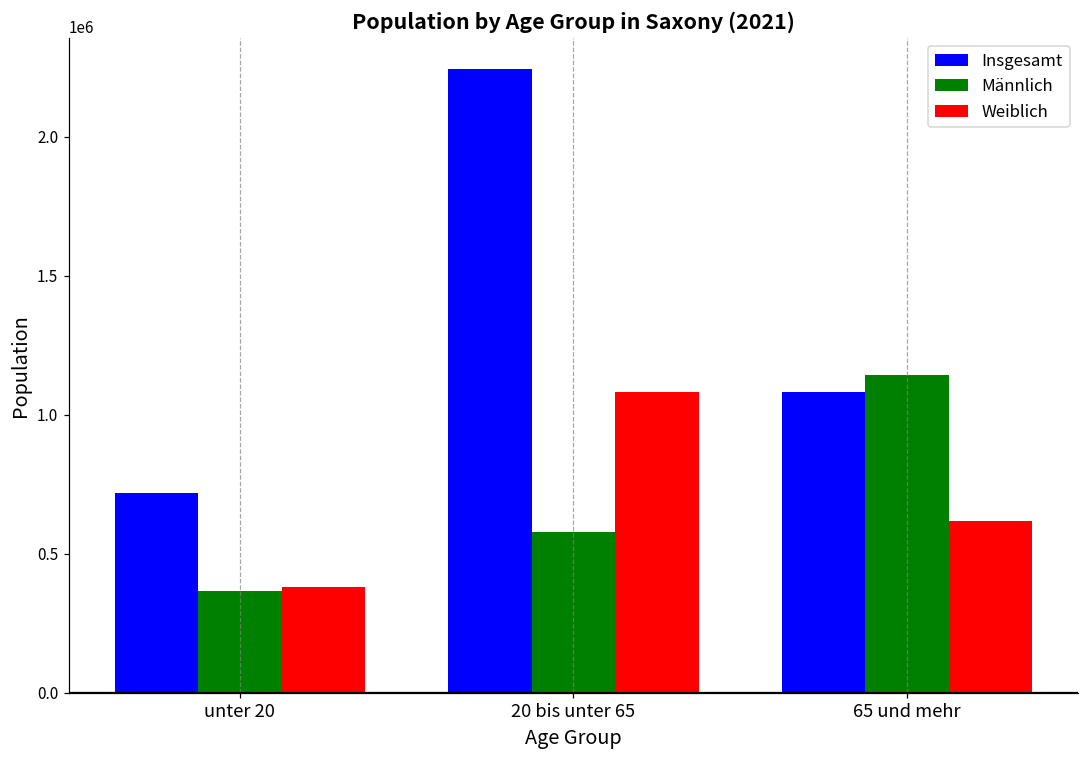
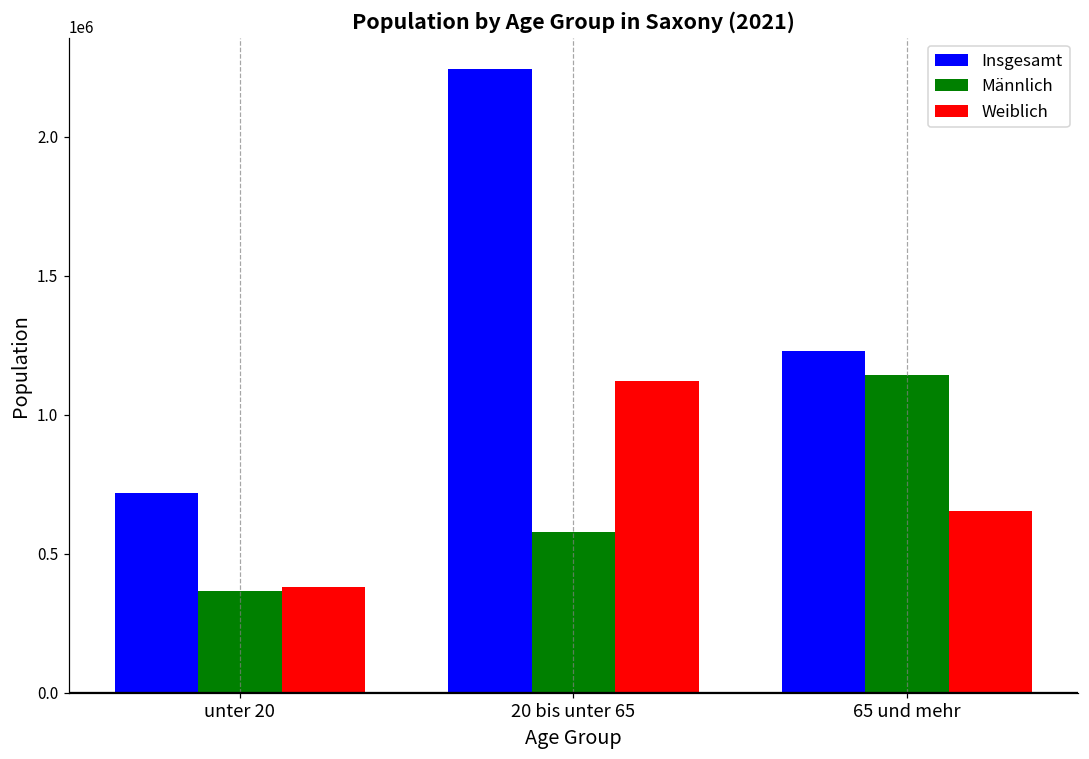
Weiblich, 20 bis unter 65: 1080000 -> 1120000
Insgesamt, 65 und mehr: 1080000 -> 1230000
Weiblich, 65 und mehr: 620000 -> 660000
